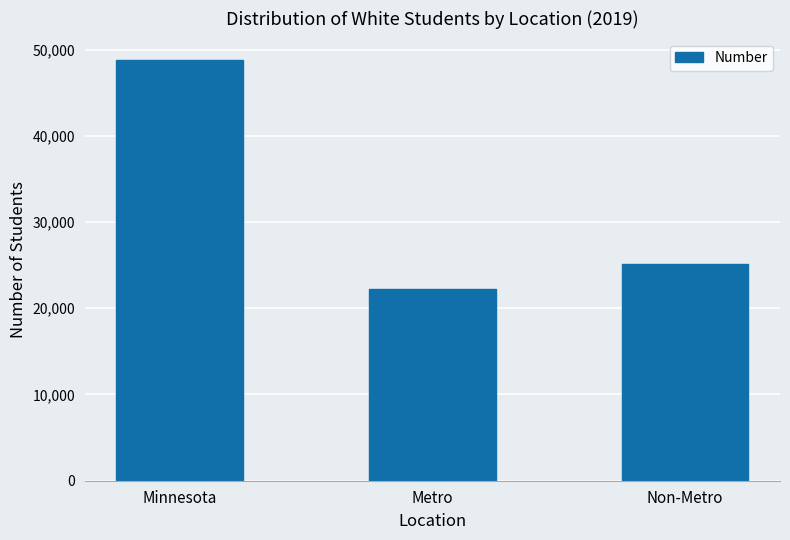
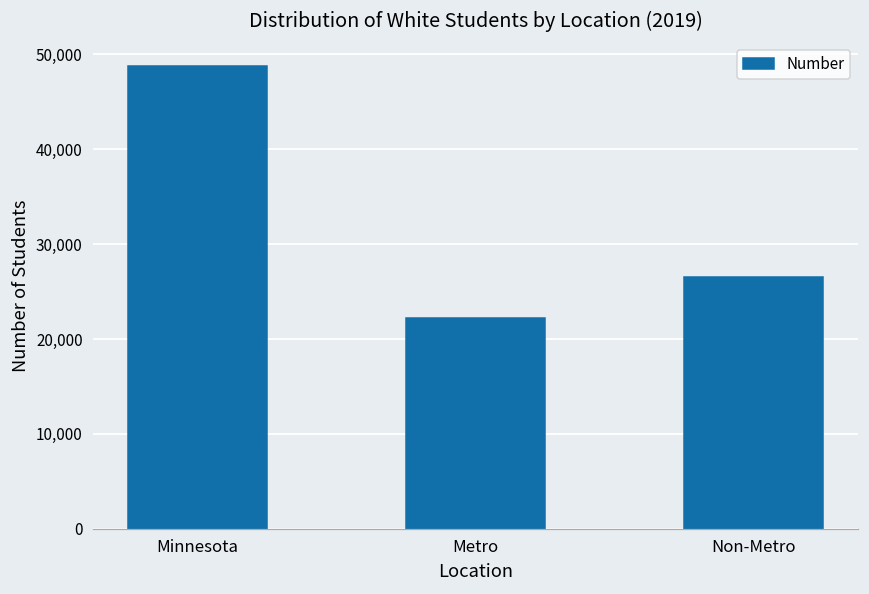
Non-Metro: 25,000 -> 27,000
